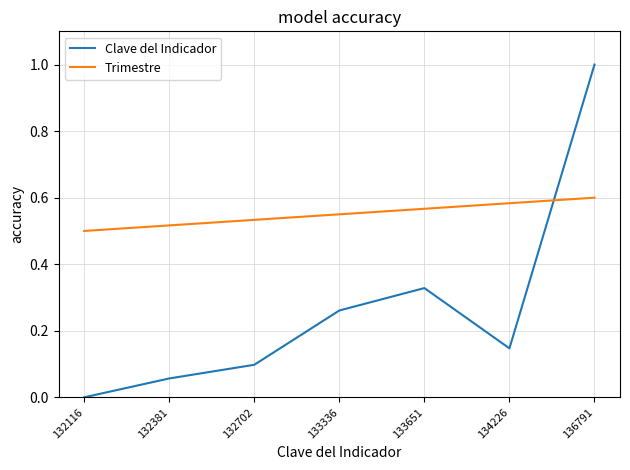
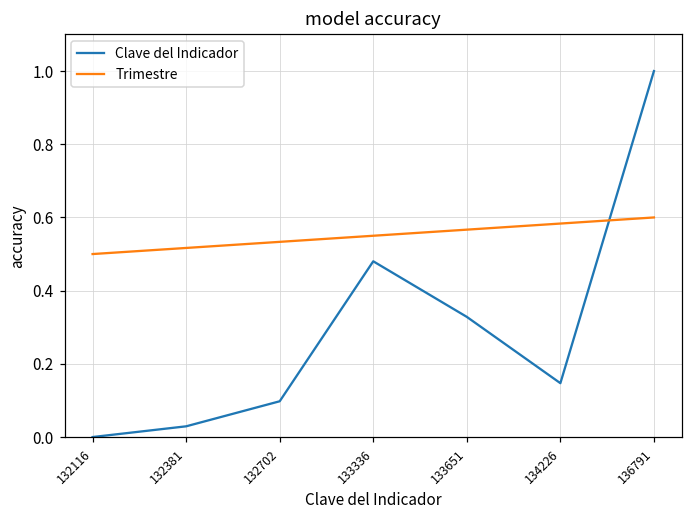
Clave del Indicador, 132381: 0.06 -> 0.03
Clave del Indicador, 133336: 0.26 -> 0.48
